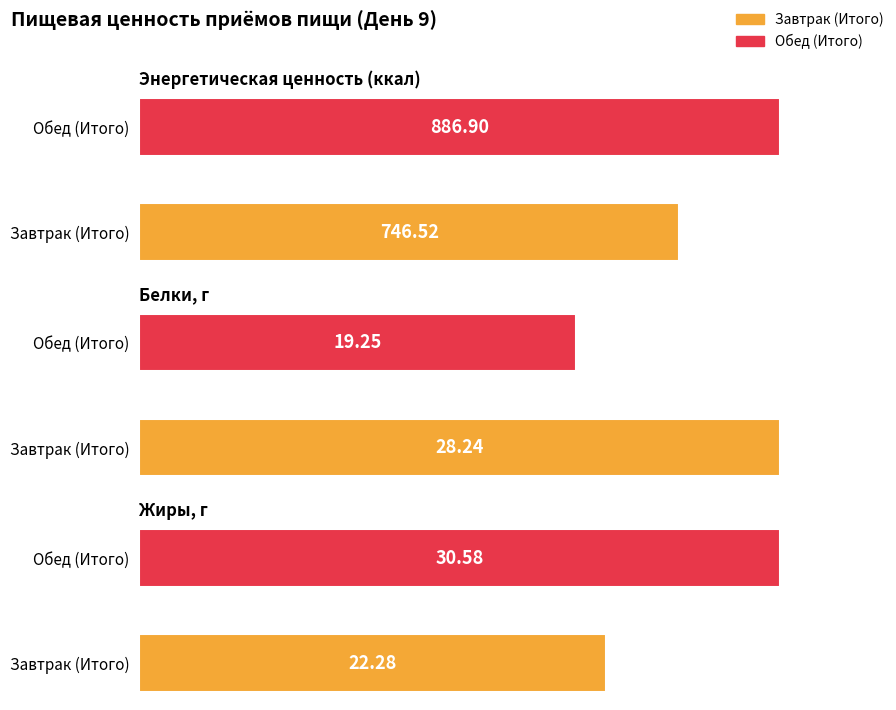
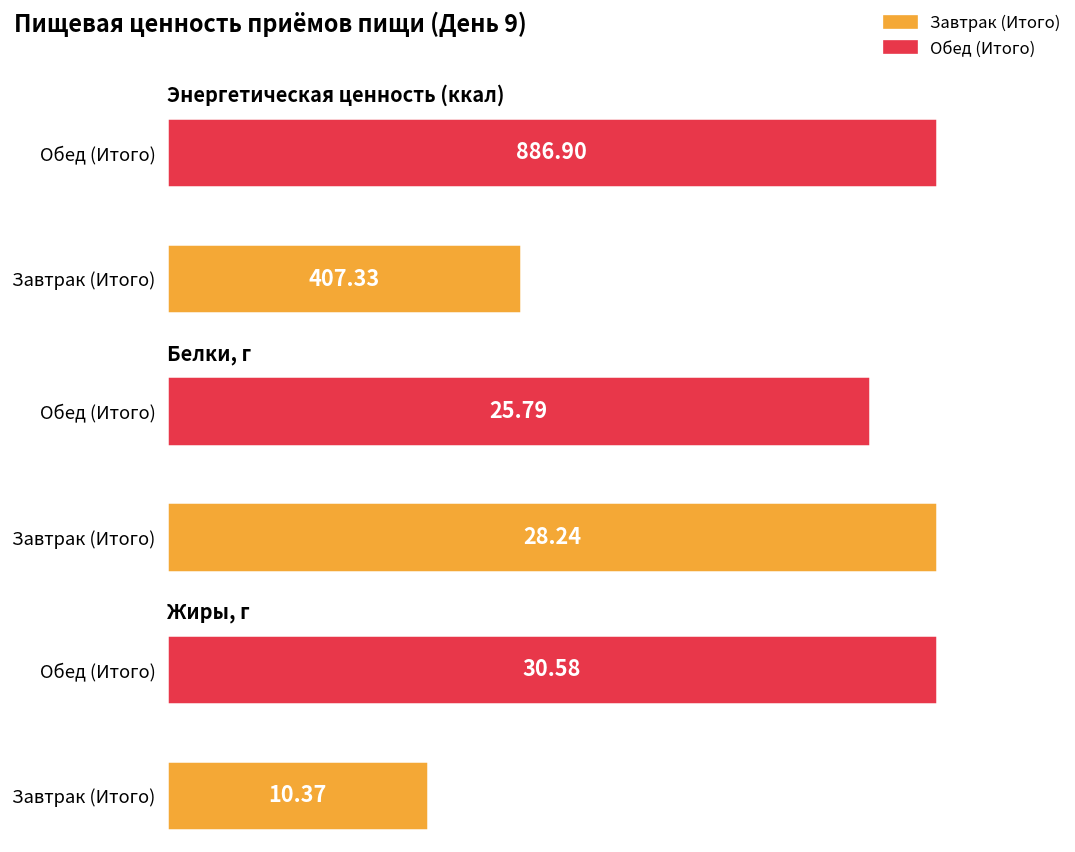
Энергетическая ценность (ккал), Завтрак (Итого): 746.52 -> 407.33
Белки, г, Обед (Итого): 19.25 -> 25.79
Жиры, г, Завтрак (Итого): 22.28 -> 10.37
